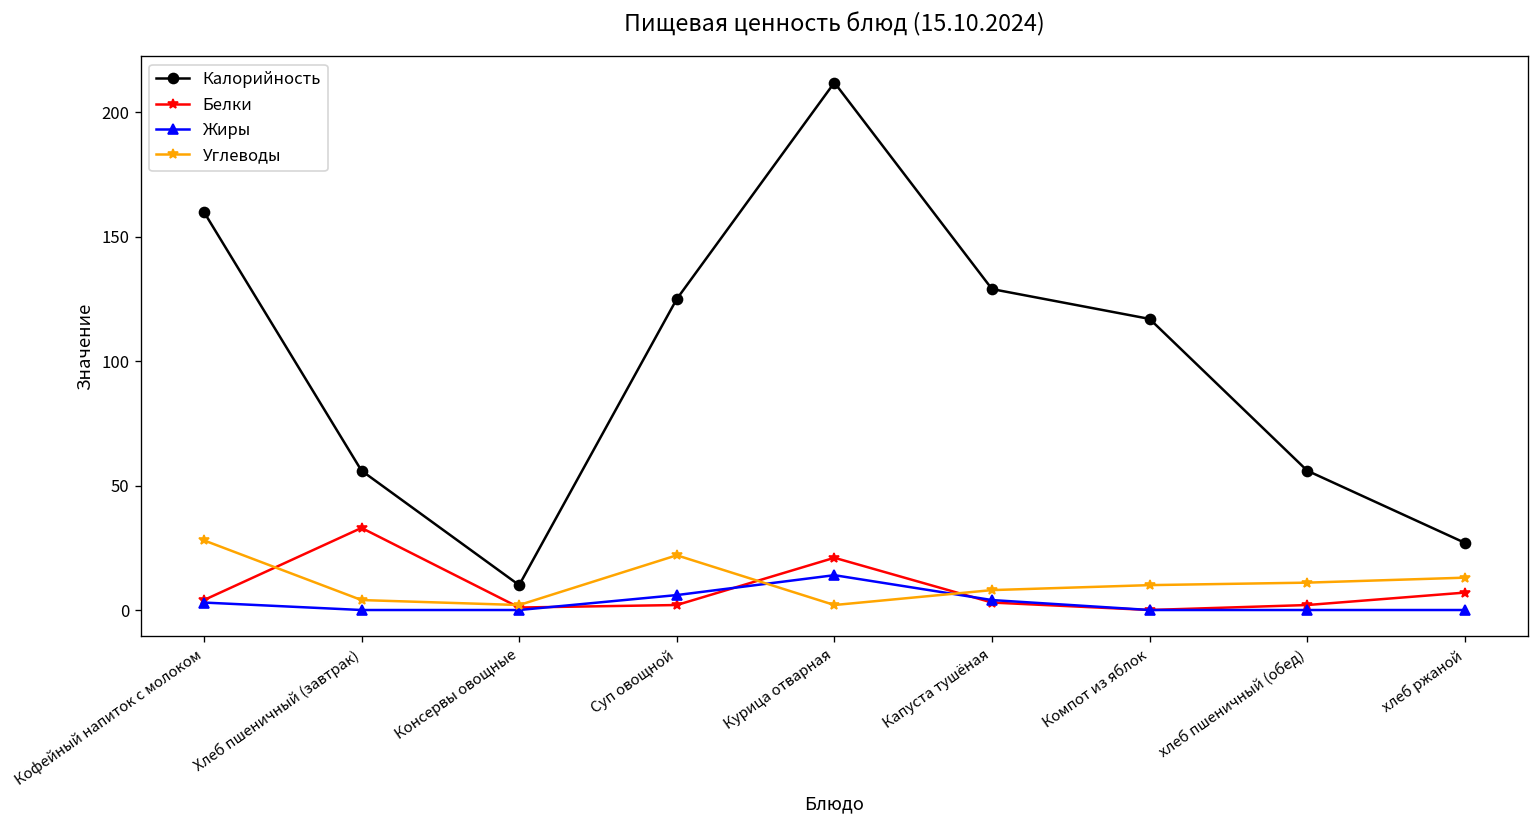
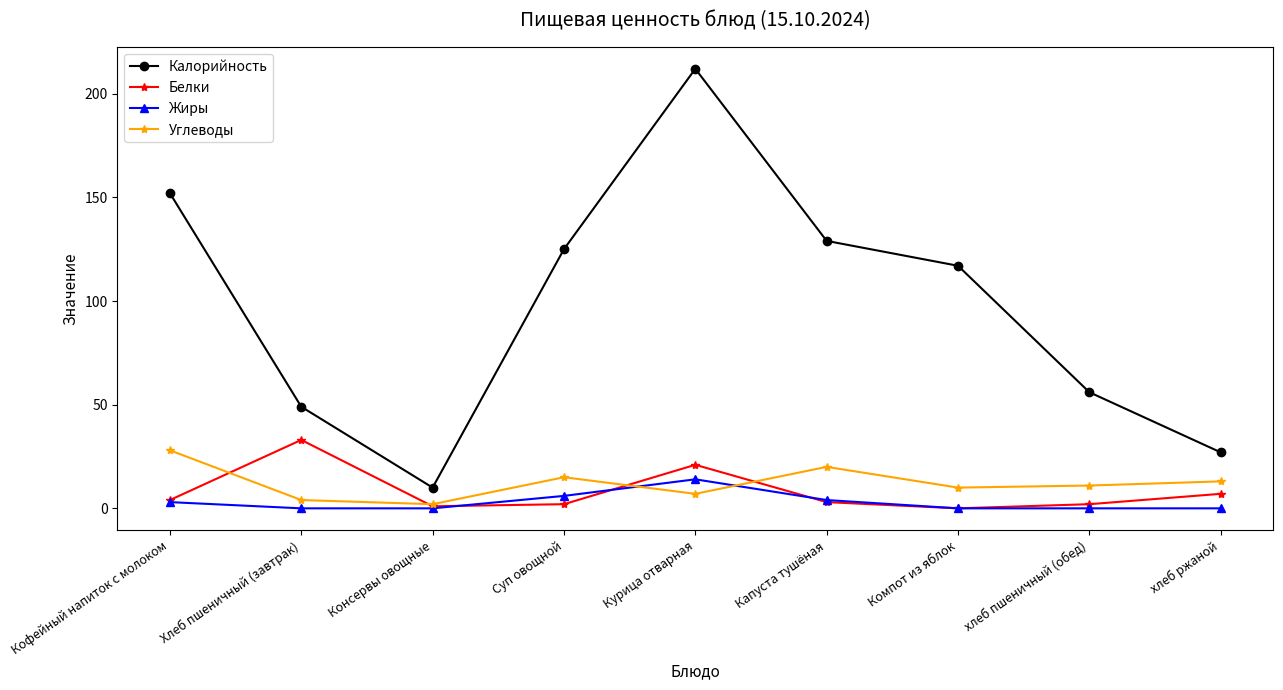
Калорийность, Кофейный напиток с молоком: 160 -> 152
Калорийность, Хлеб пшеничный (завтрак): 56 -> 49
Углеводы, Суп овощной: 22 -> 15
Углеводы, Курица отварная: 2 -> 7
Углеводы, Капуста тушёная: 8 -> 20
